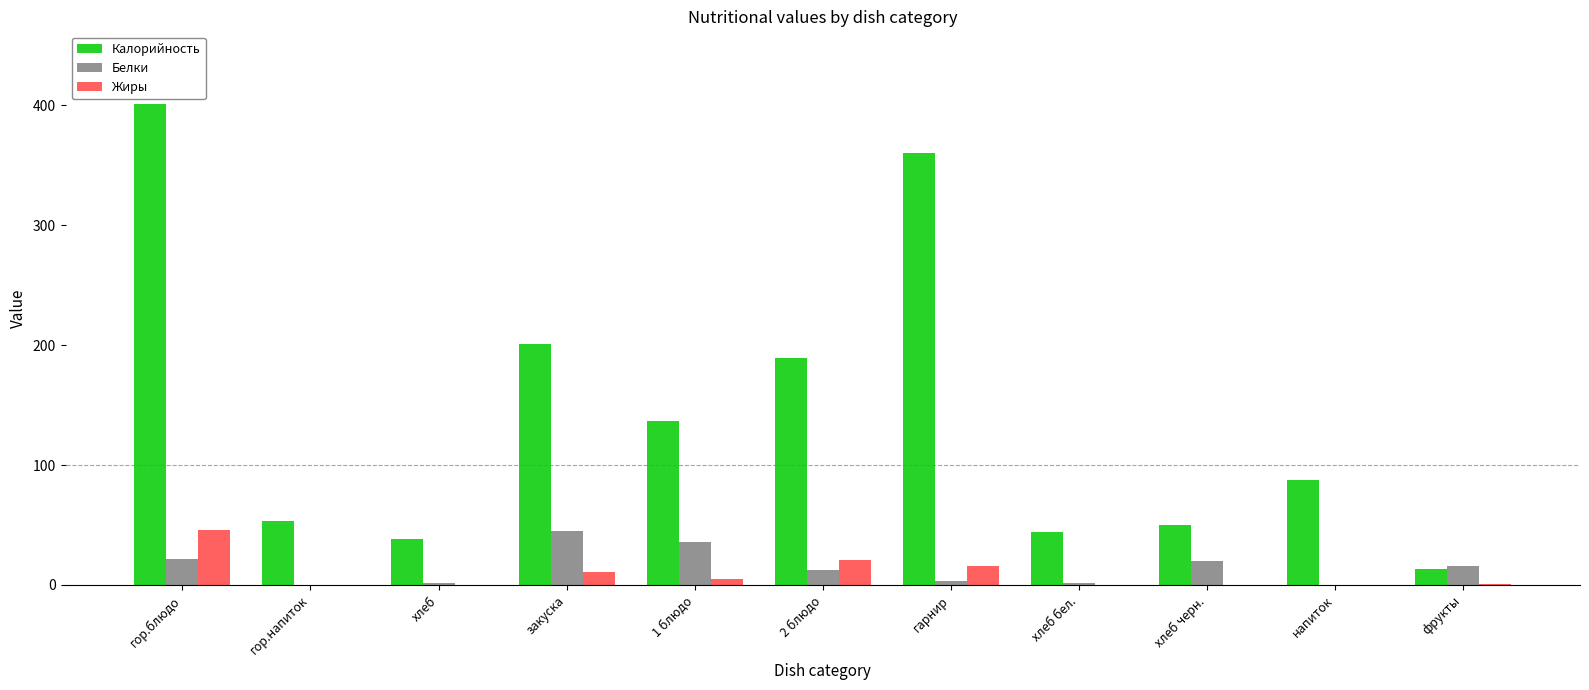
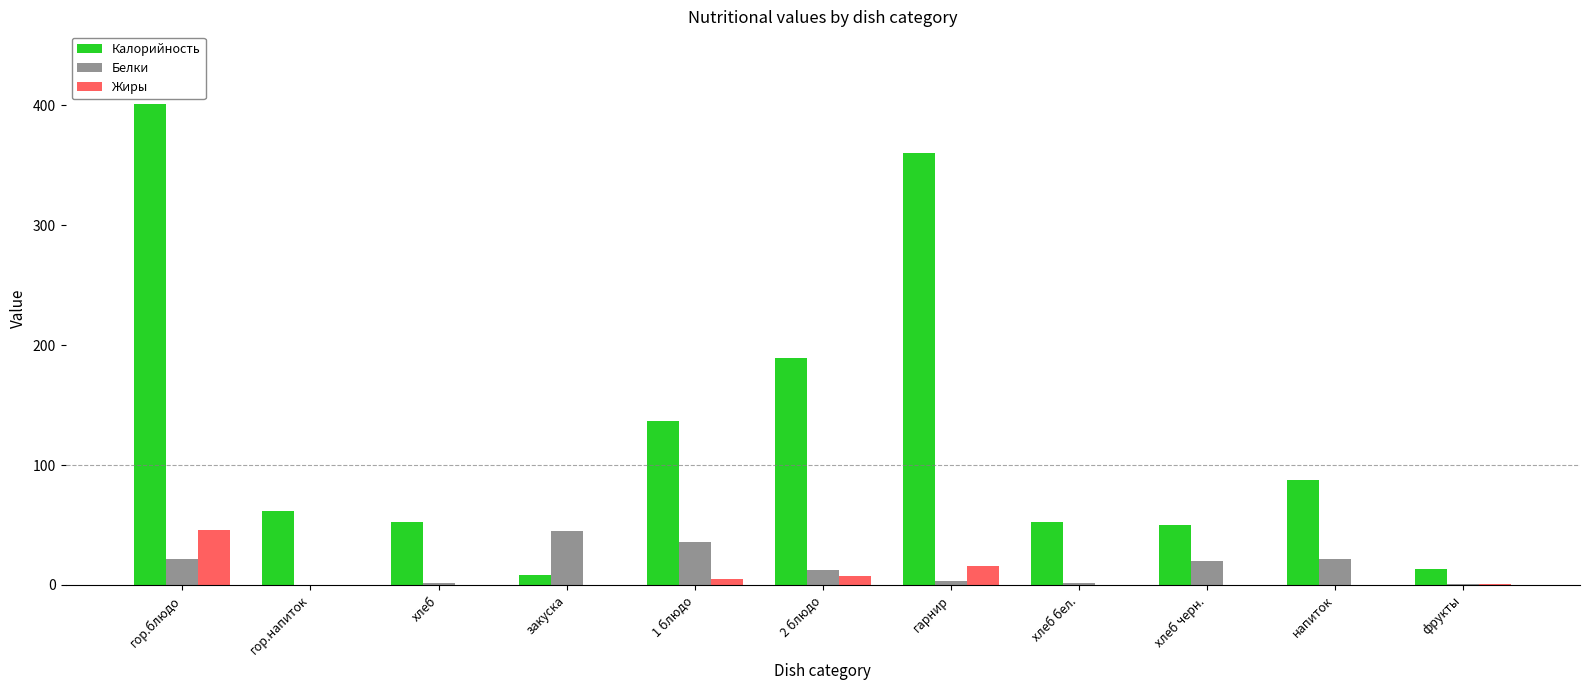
Калорийность, гор.напиток: 53 -> 62
Калорийность, хлеб: 38 -> 52
Калорийность, закуска: 201 -> 8
Жиры, закуска: 11 -> 0
Жиры, 2 блюдо: 21 -> 8
Калорийность, хлеб бел.: 44 -> 52
Белки, напиток: 0 -> 22
Белки, фрукты: 16 -> 0
